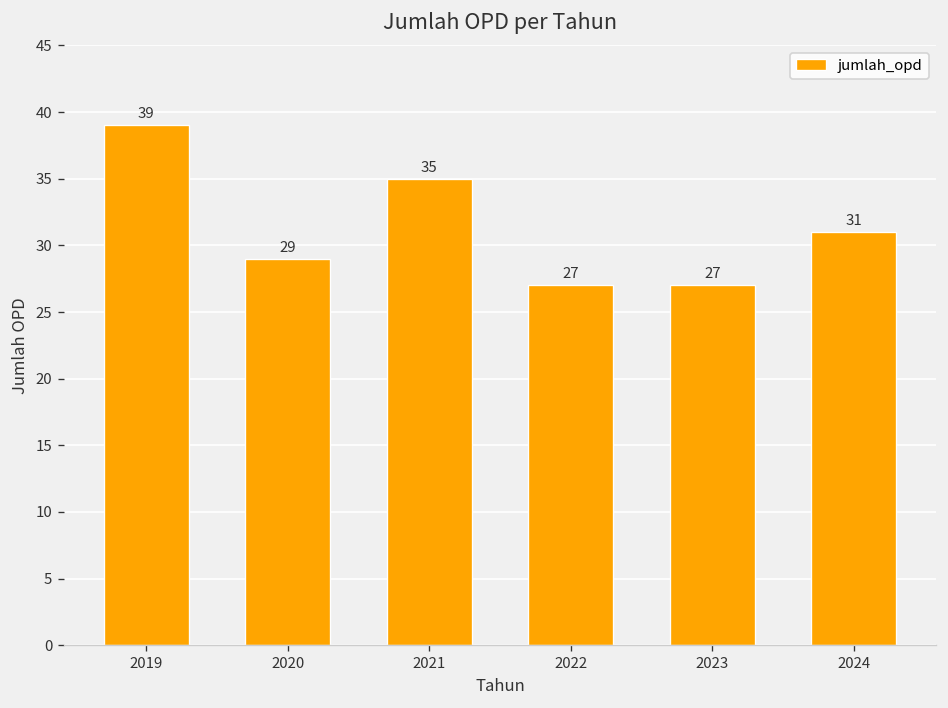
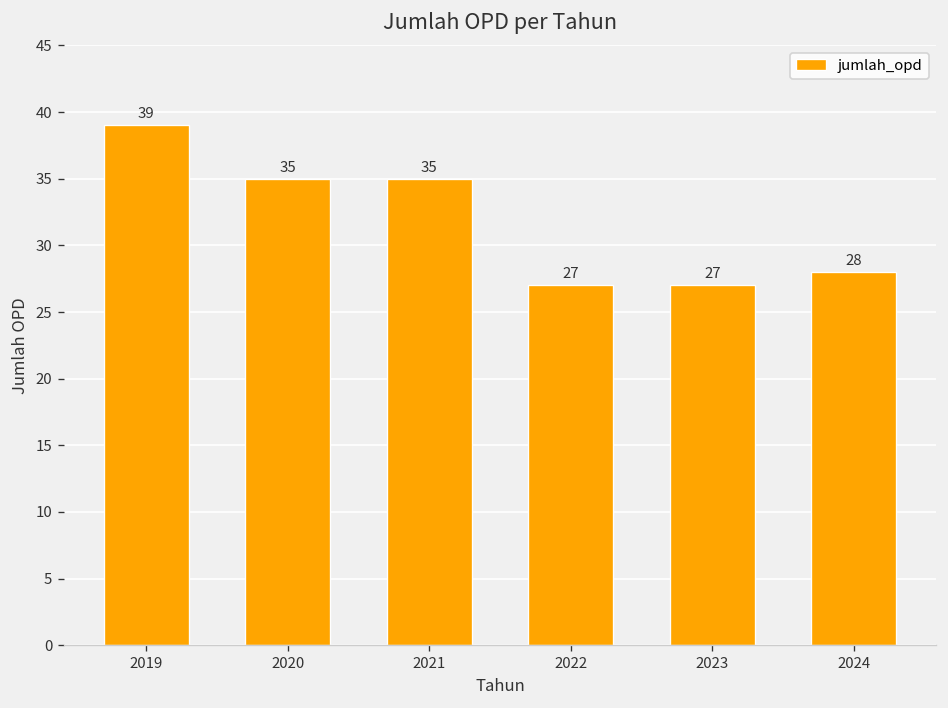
2020: 29 -> 35
2024: 31 -> 28
